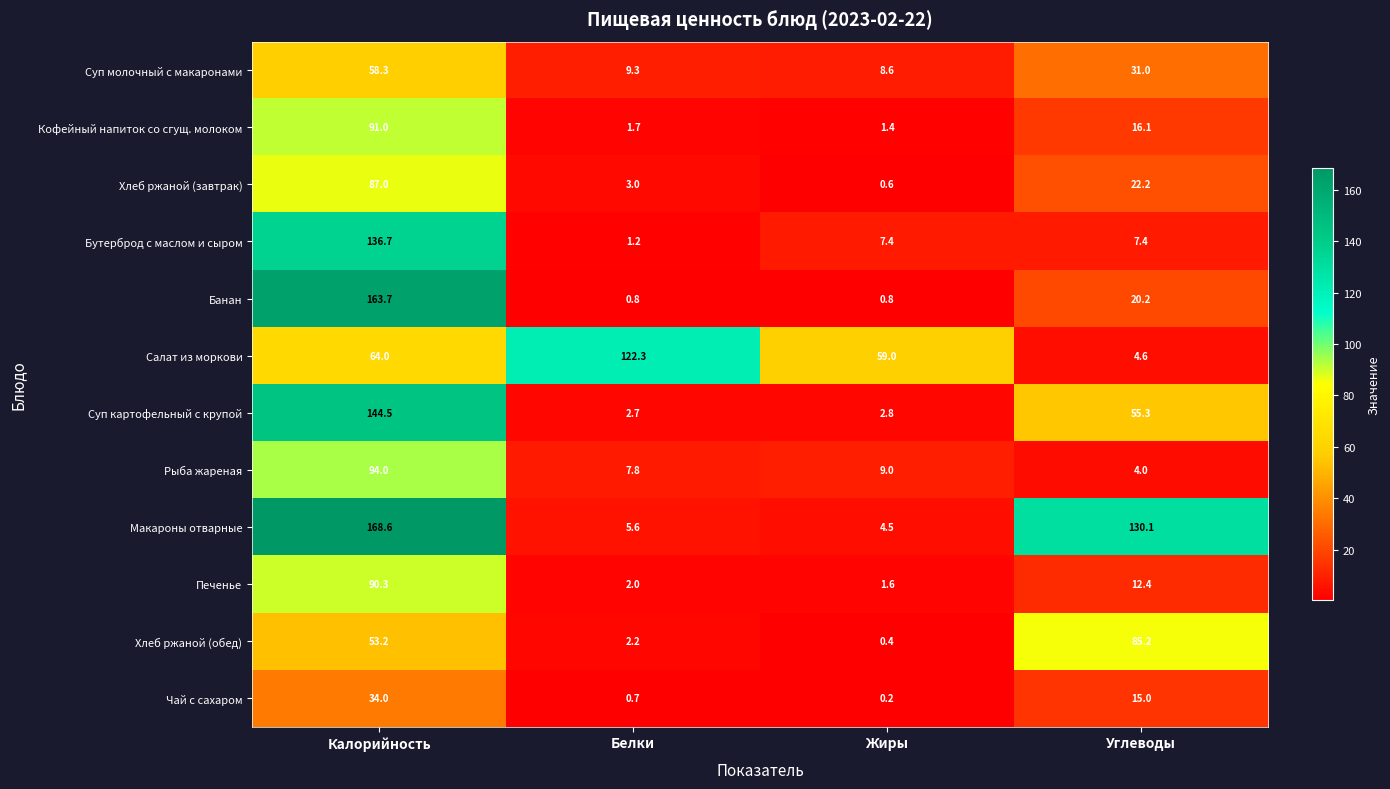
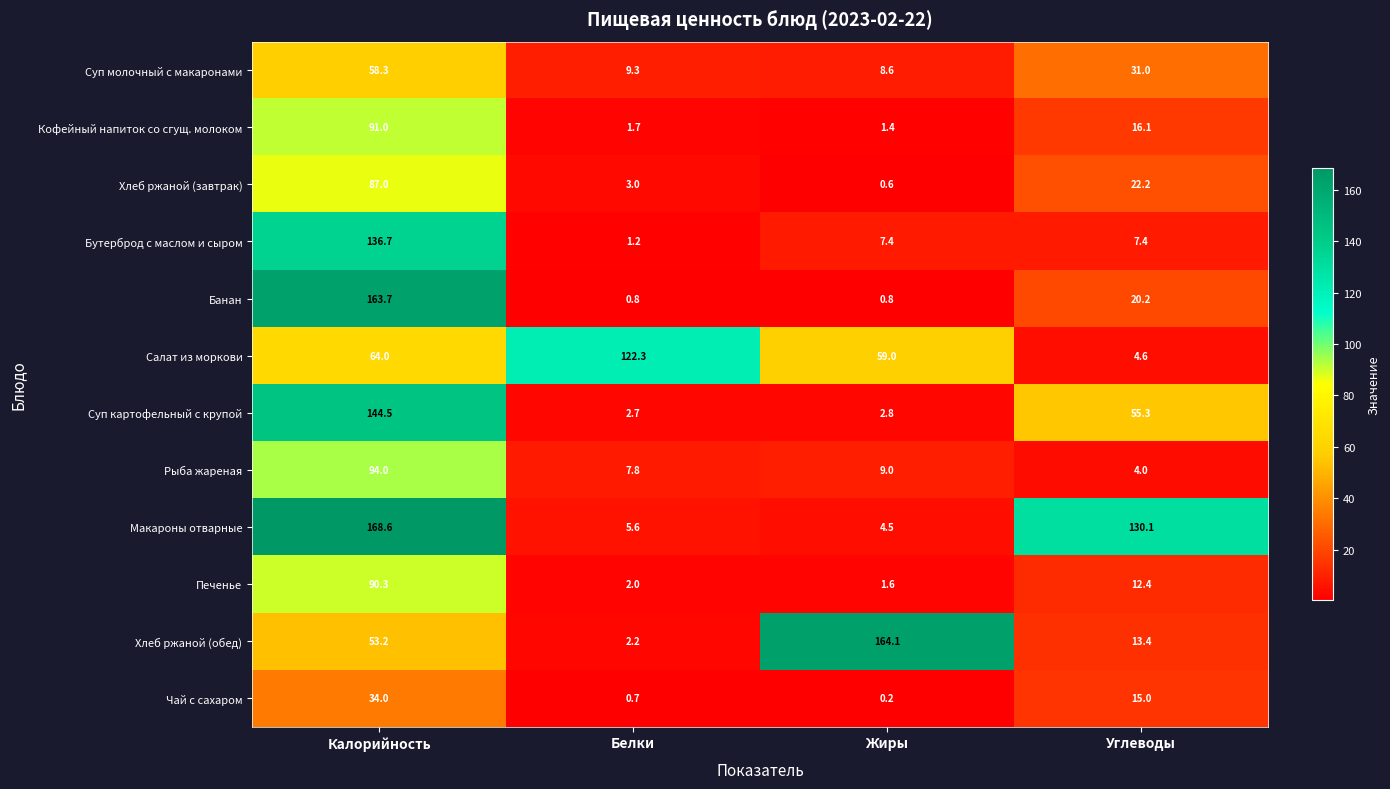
Хлеб ржаной (обед), Жиры: 0.4 -> 164.1
Хлеб ржаной (обед), Углеводы: 85.2 -> 13.4
